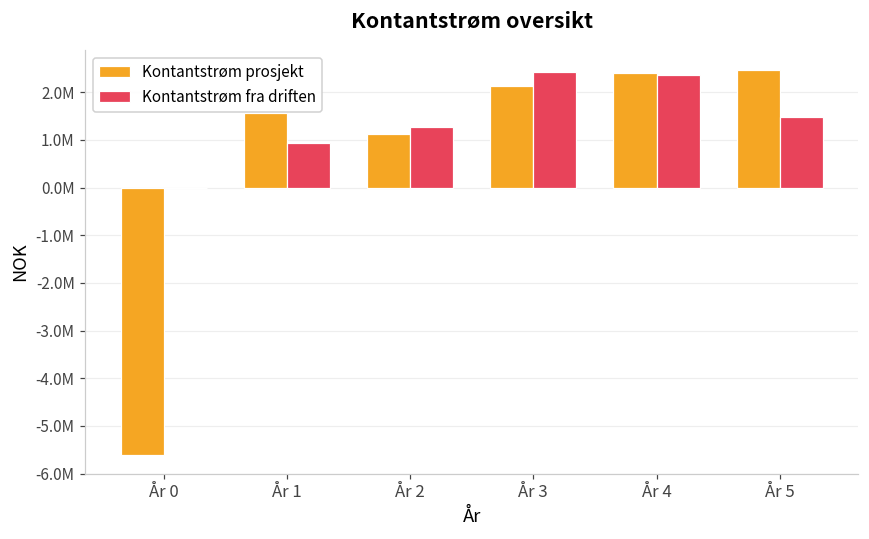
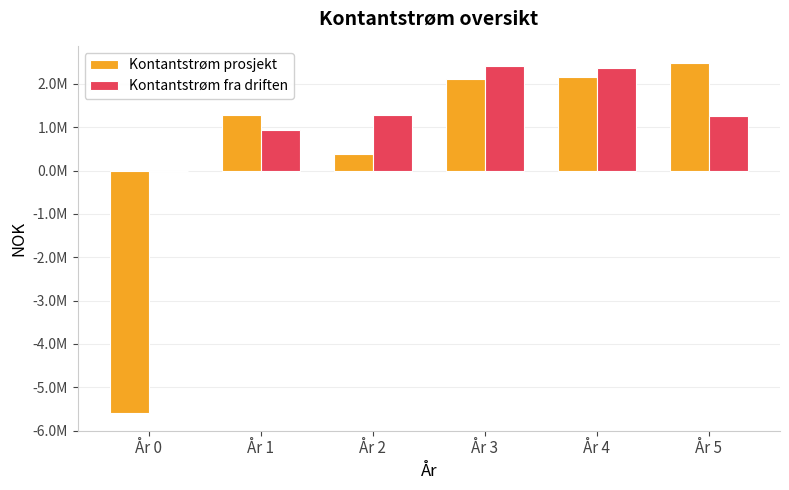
Kontantstrøm prosjekt, År 1: 1600000 -> 1300000
Kontantstrøm prosjekt, År 2: 1100000 -> 400000
Kontantstrøm prosjekt, År 4: 2400000 -> 2200000
Kontantstrøm fra driften, År 5: 1500000 -> 1300000
